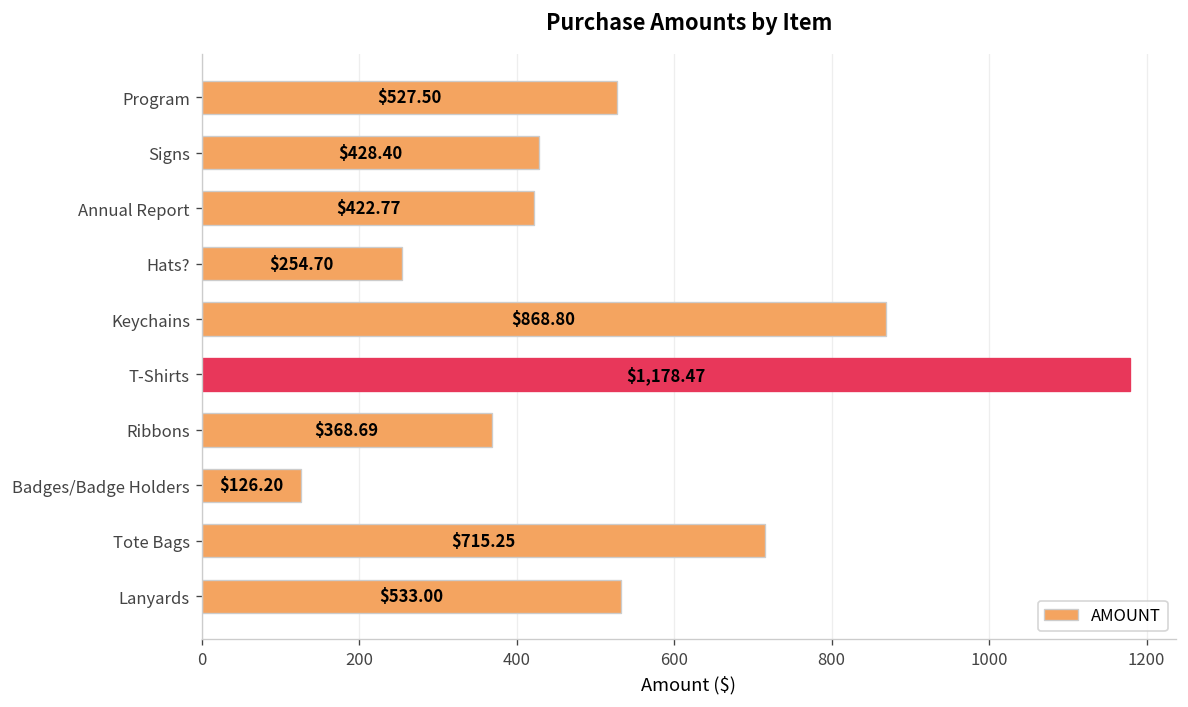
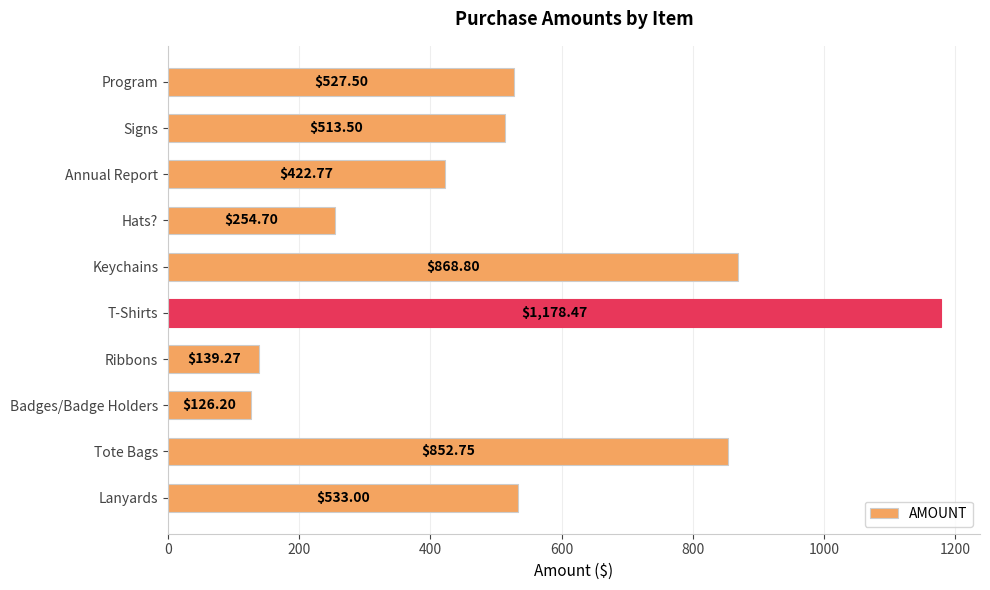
Signs: $428.40 -> $513.50
Ribbons: $368.69 -> $139.27
Tote Bags: $715.25 -> $852.75
